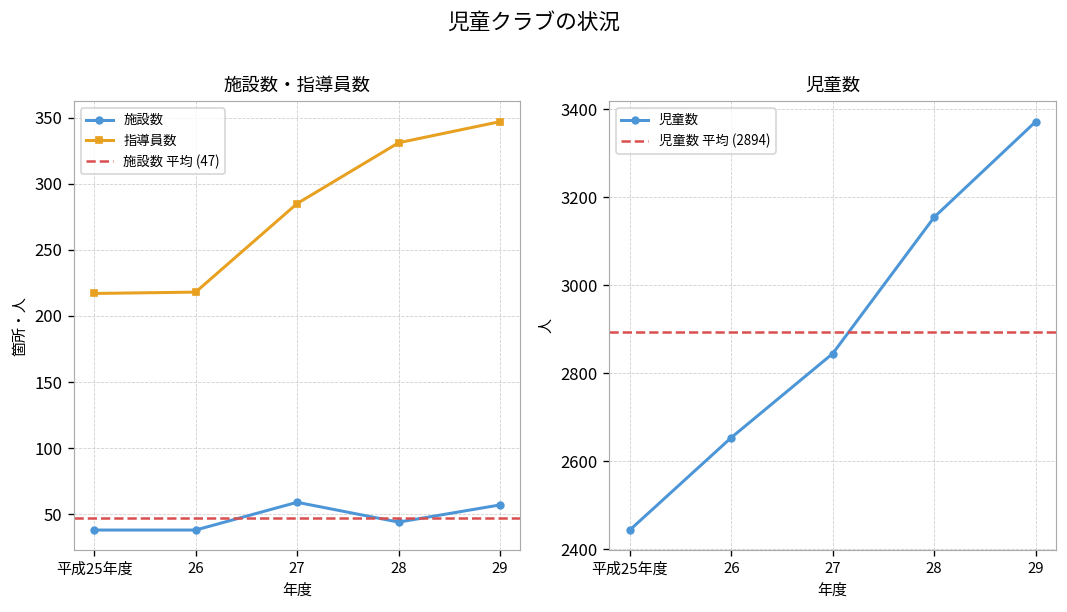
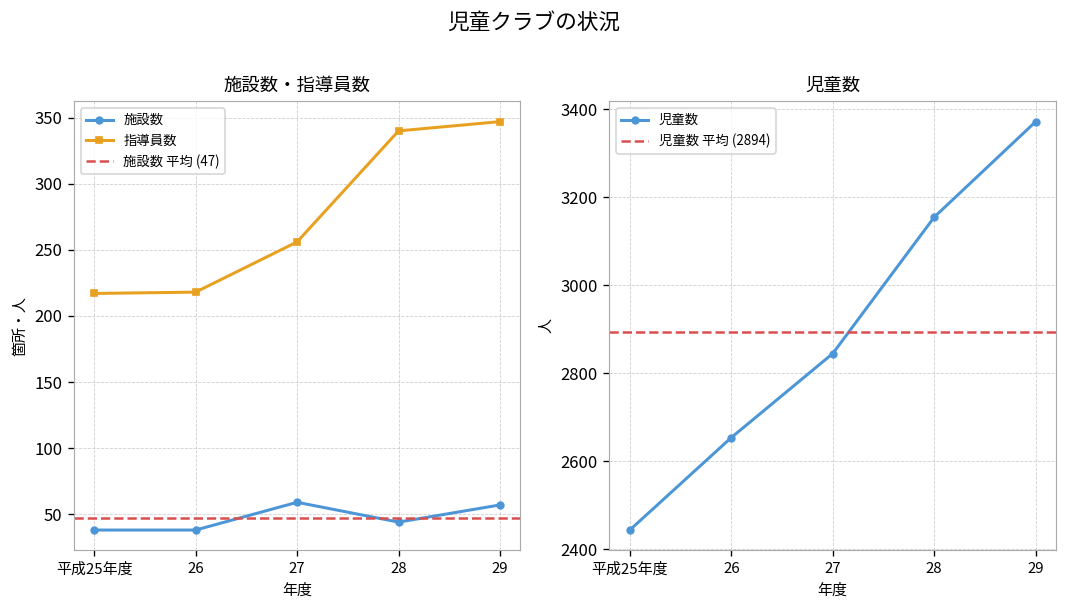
施設数・指導員数, 指導員数, 27: 285 -> 256
施設数・指導員数, 指導員数, 28: 331 -> 340
